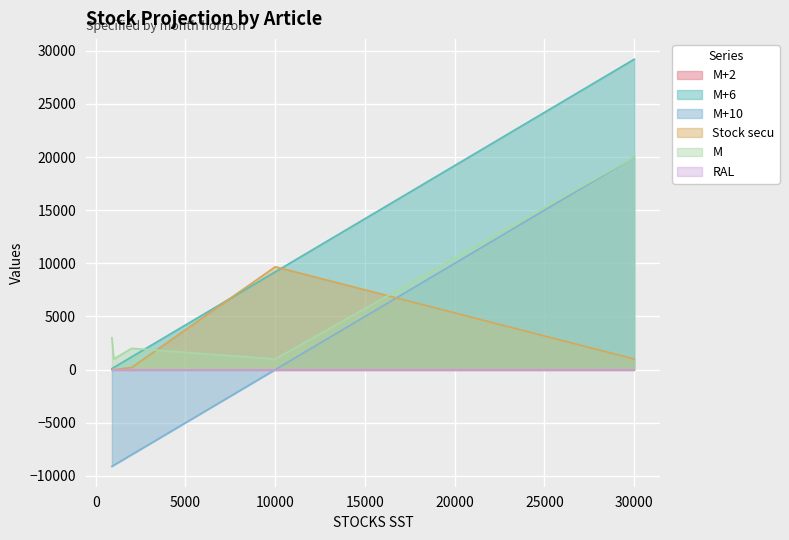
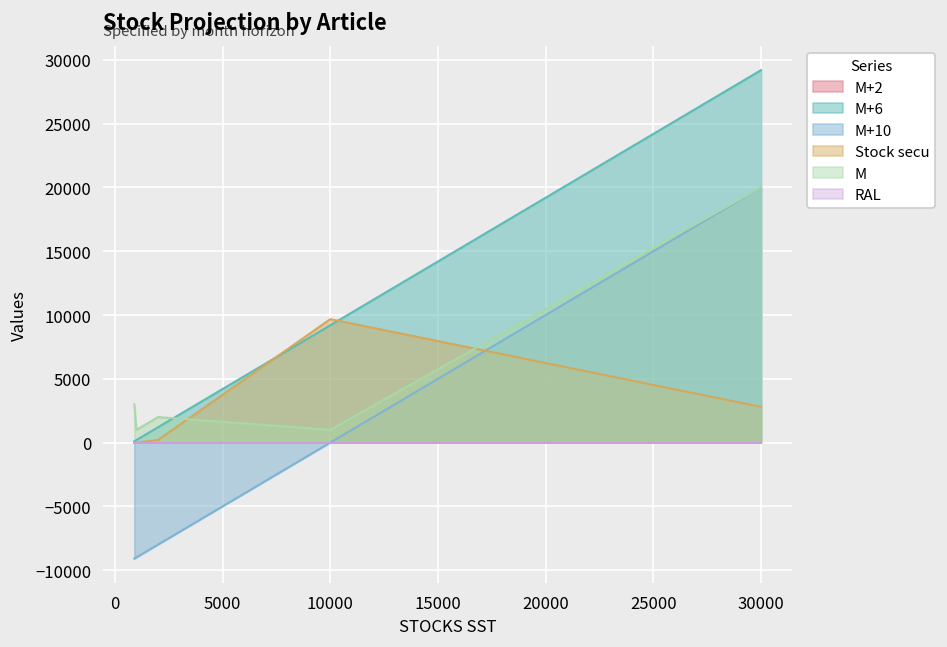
Stock secu, 30000: 1000 -> 2800
